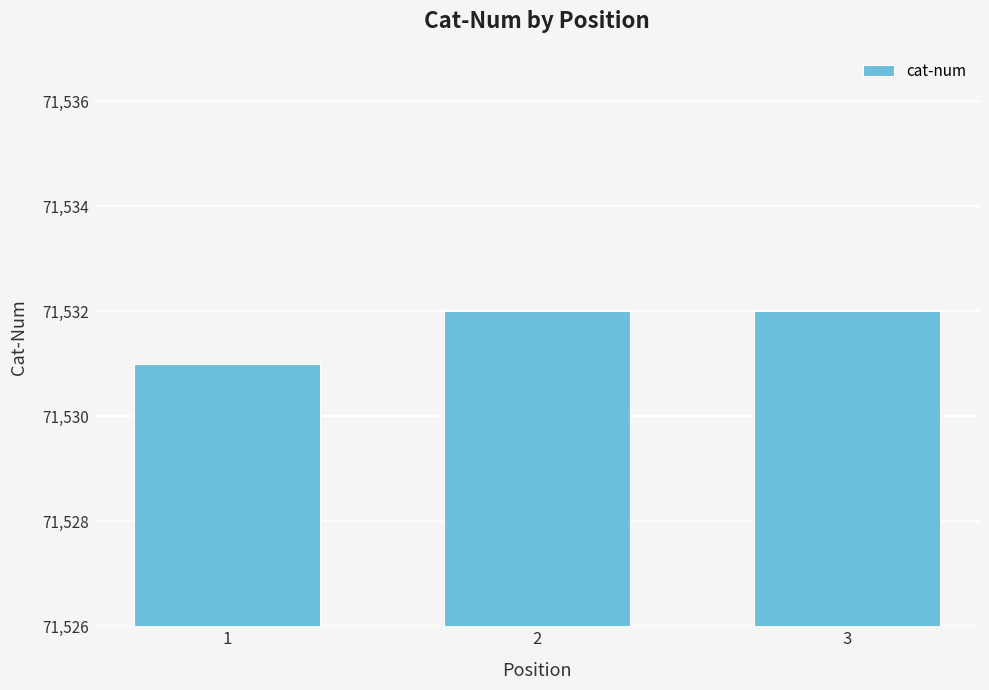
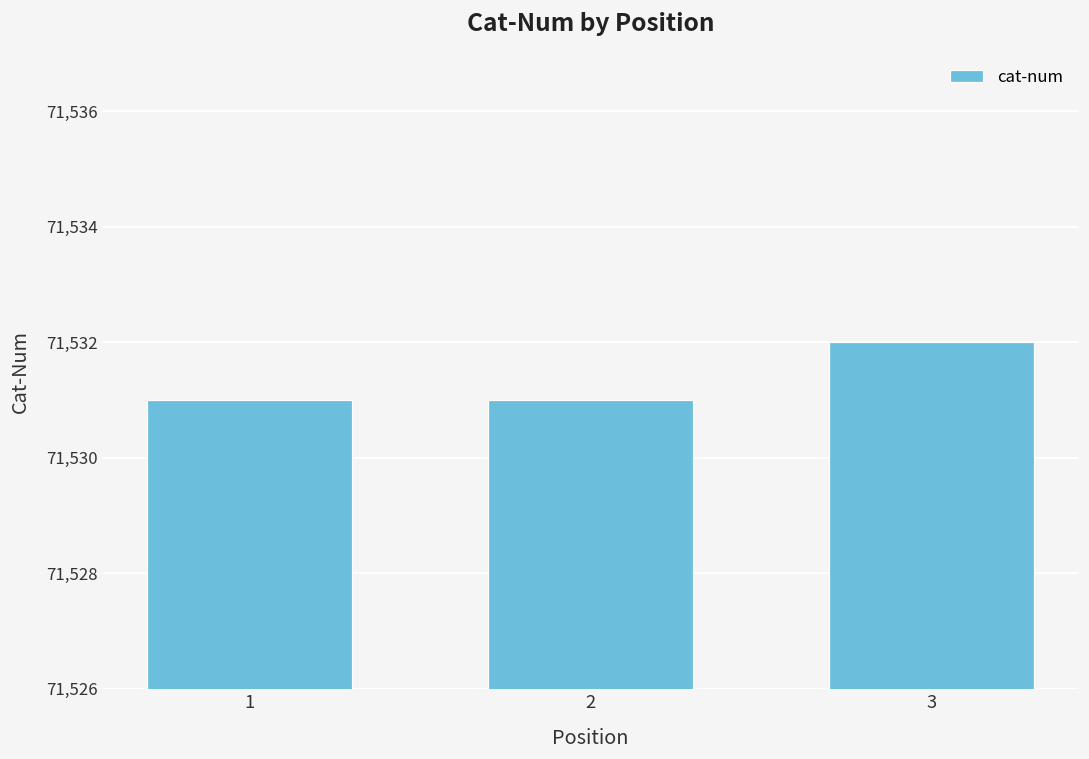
2: 71,532 -> 71,531
